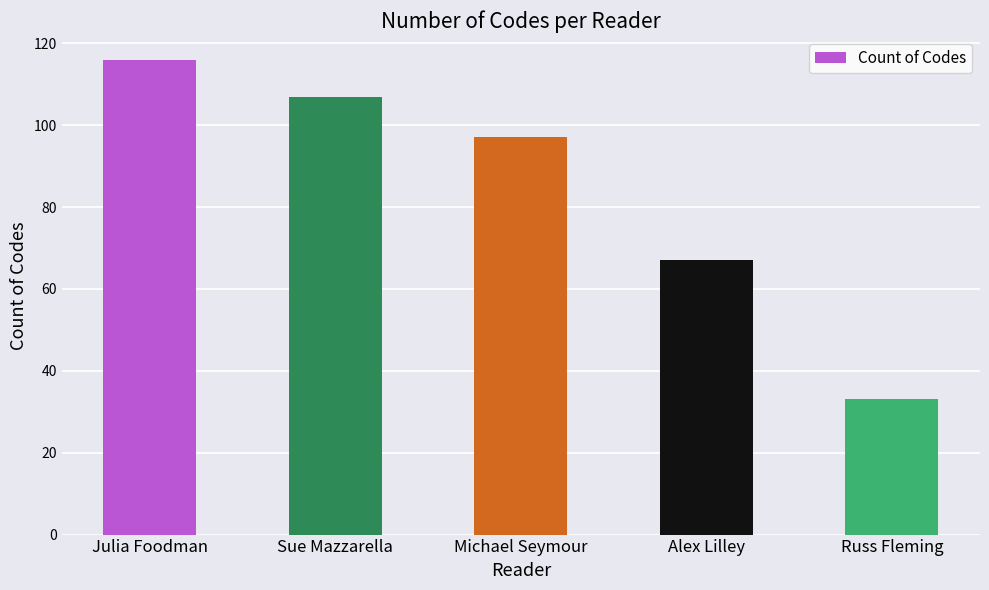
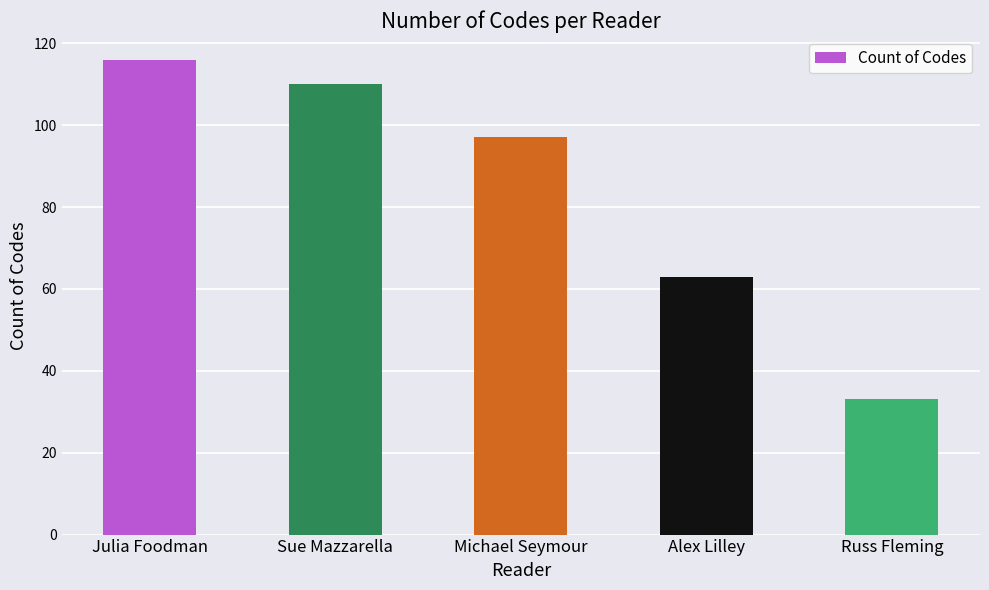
Sue Mazzarella: 107 -> 110
Alex Lilley: 67 -> 63
